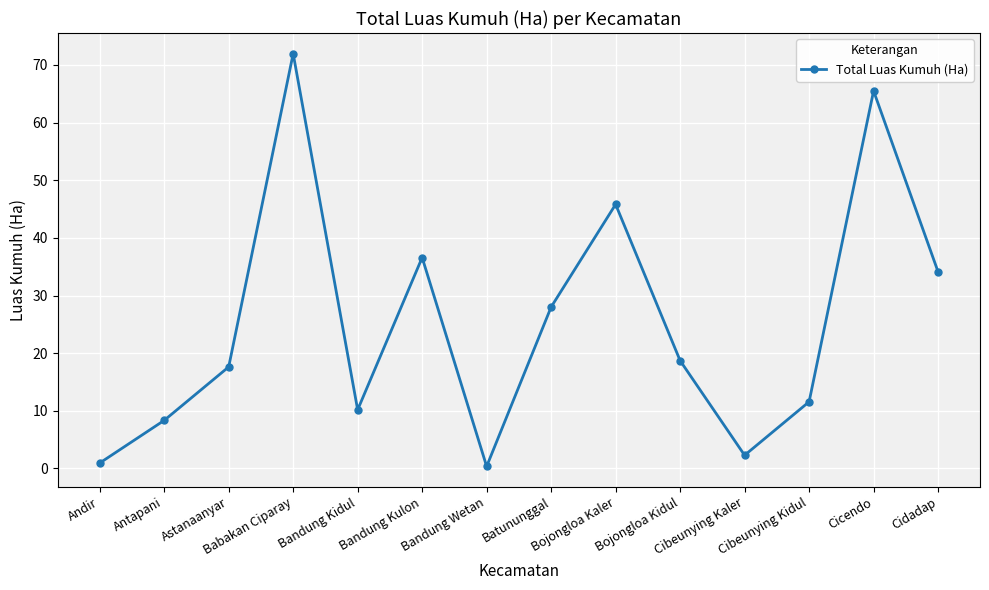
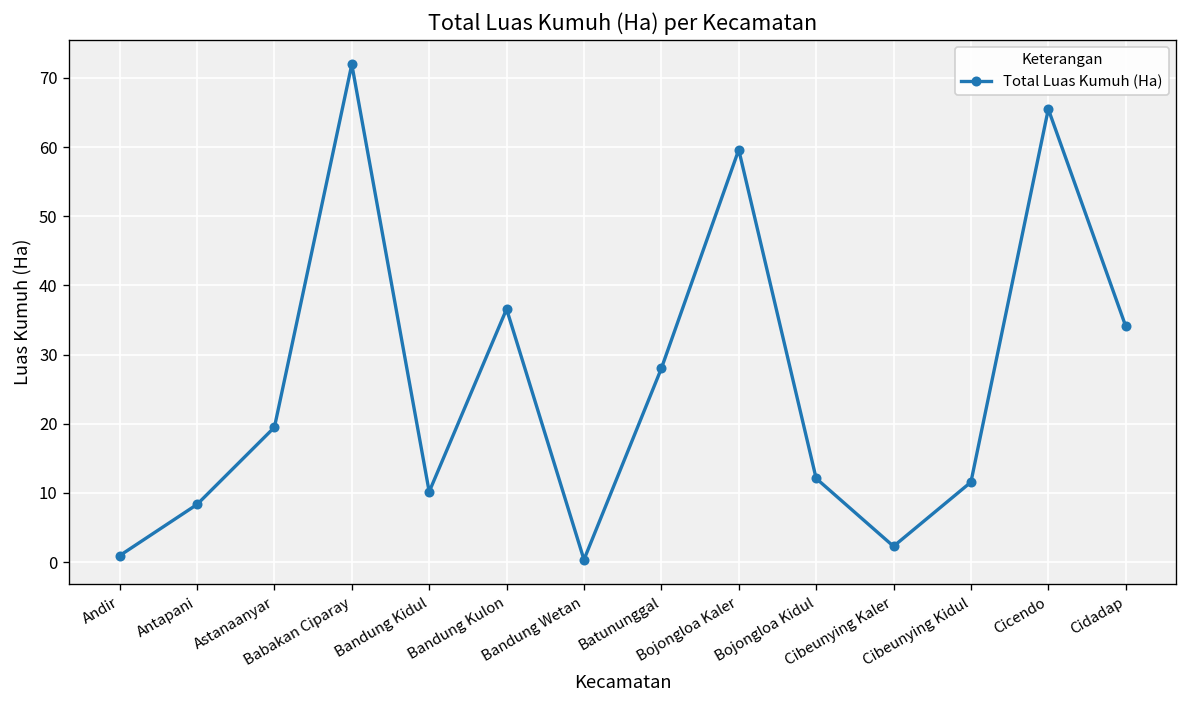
Astanaanyar: 18 -> 19
Bojongloa Kaler: 46 -> 60
Bojongloa Kidul: 19 -> 12
